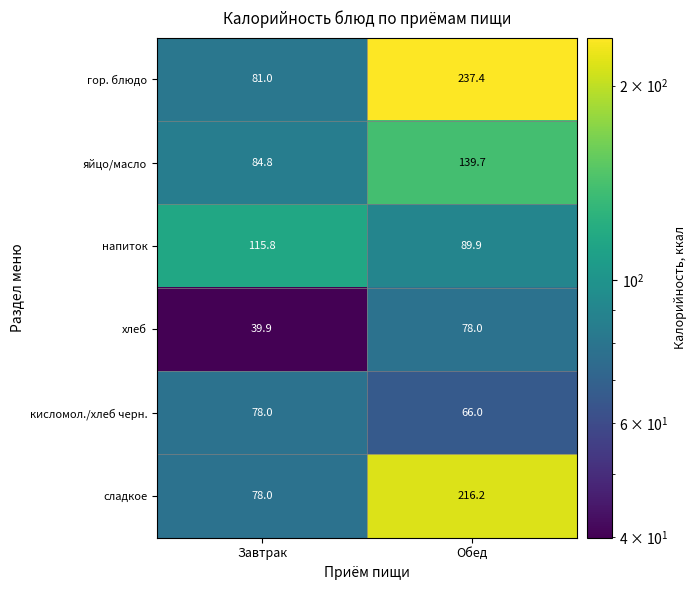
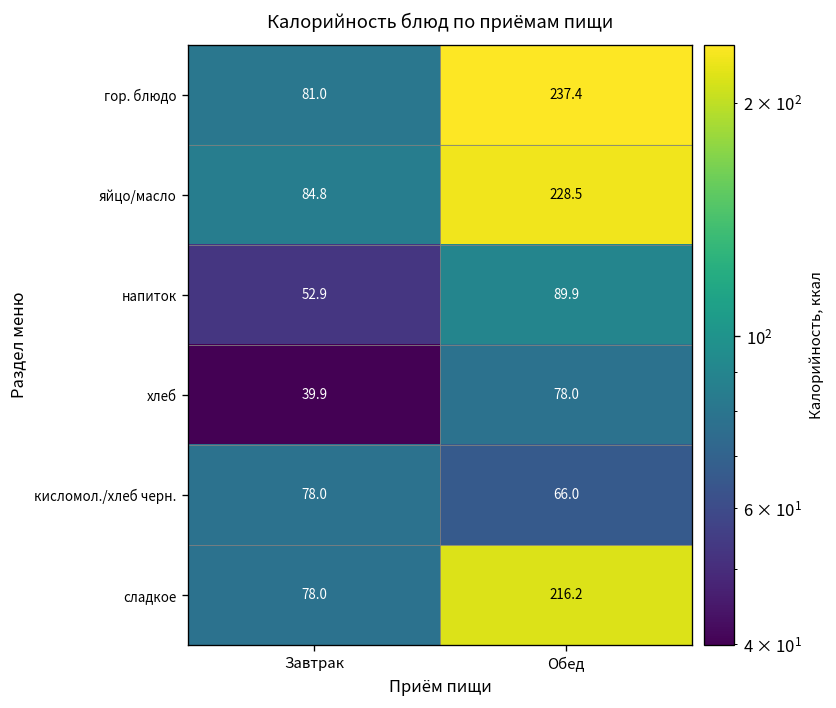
яйцо/масло, Обед: 139.7 -> 228.5
напиток, Завтрак: 115.8 -> 52.9
